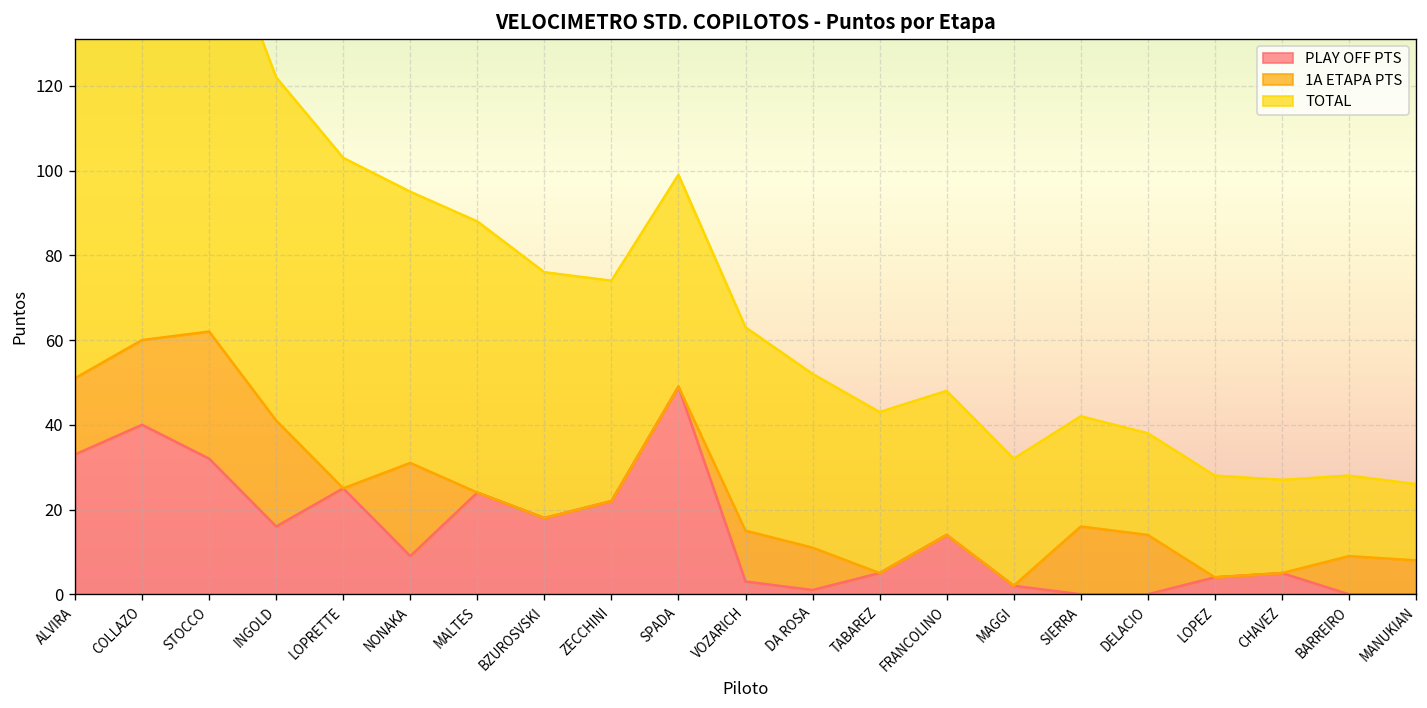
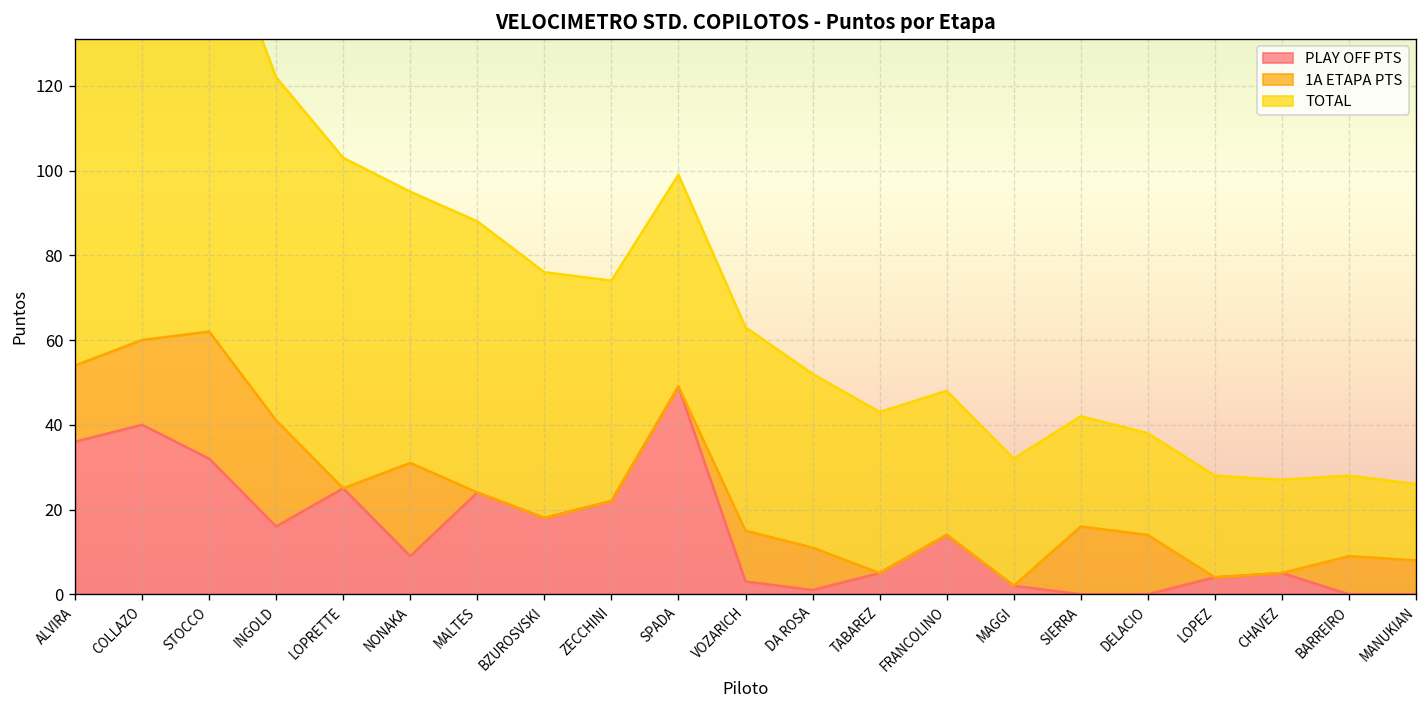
PLAY OFF PTS, ALVIRA: 33 -> 36
